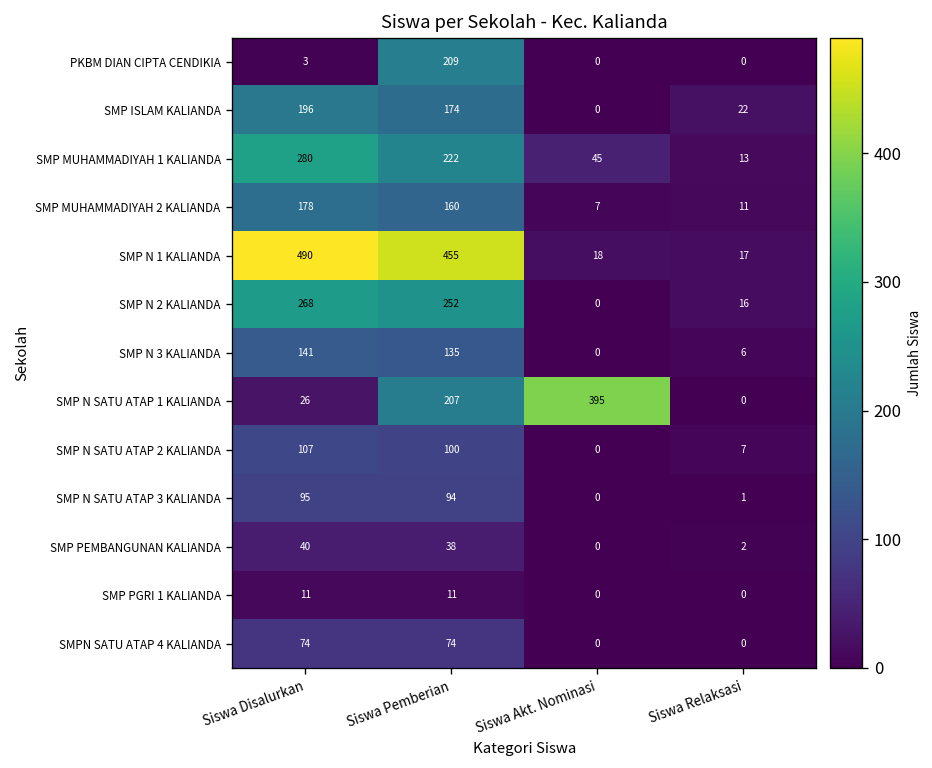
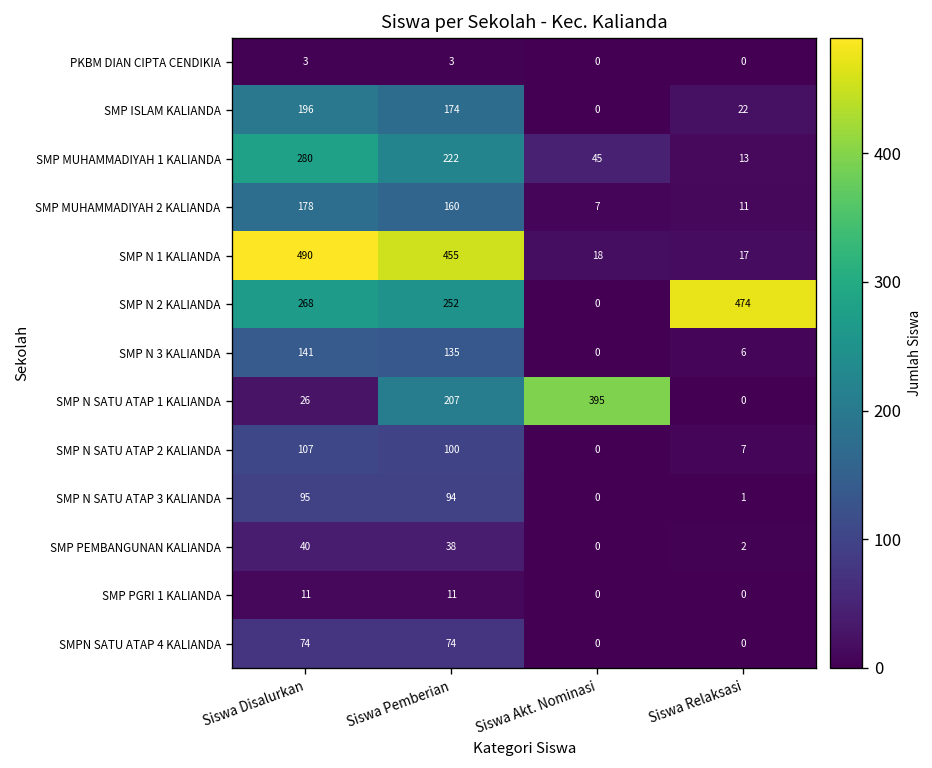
PKBM DIAN CIPTA CENDIKIA, Siswa Pemberian: 209 -> 3
SMP N 2 KALIANDA, Siswa Relaksasi: 16 -> 474
